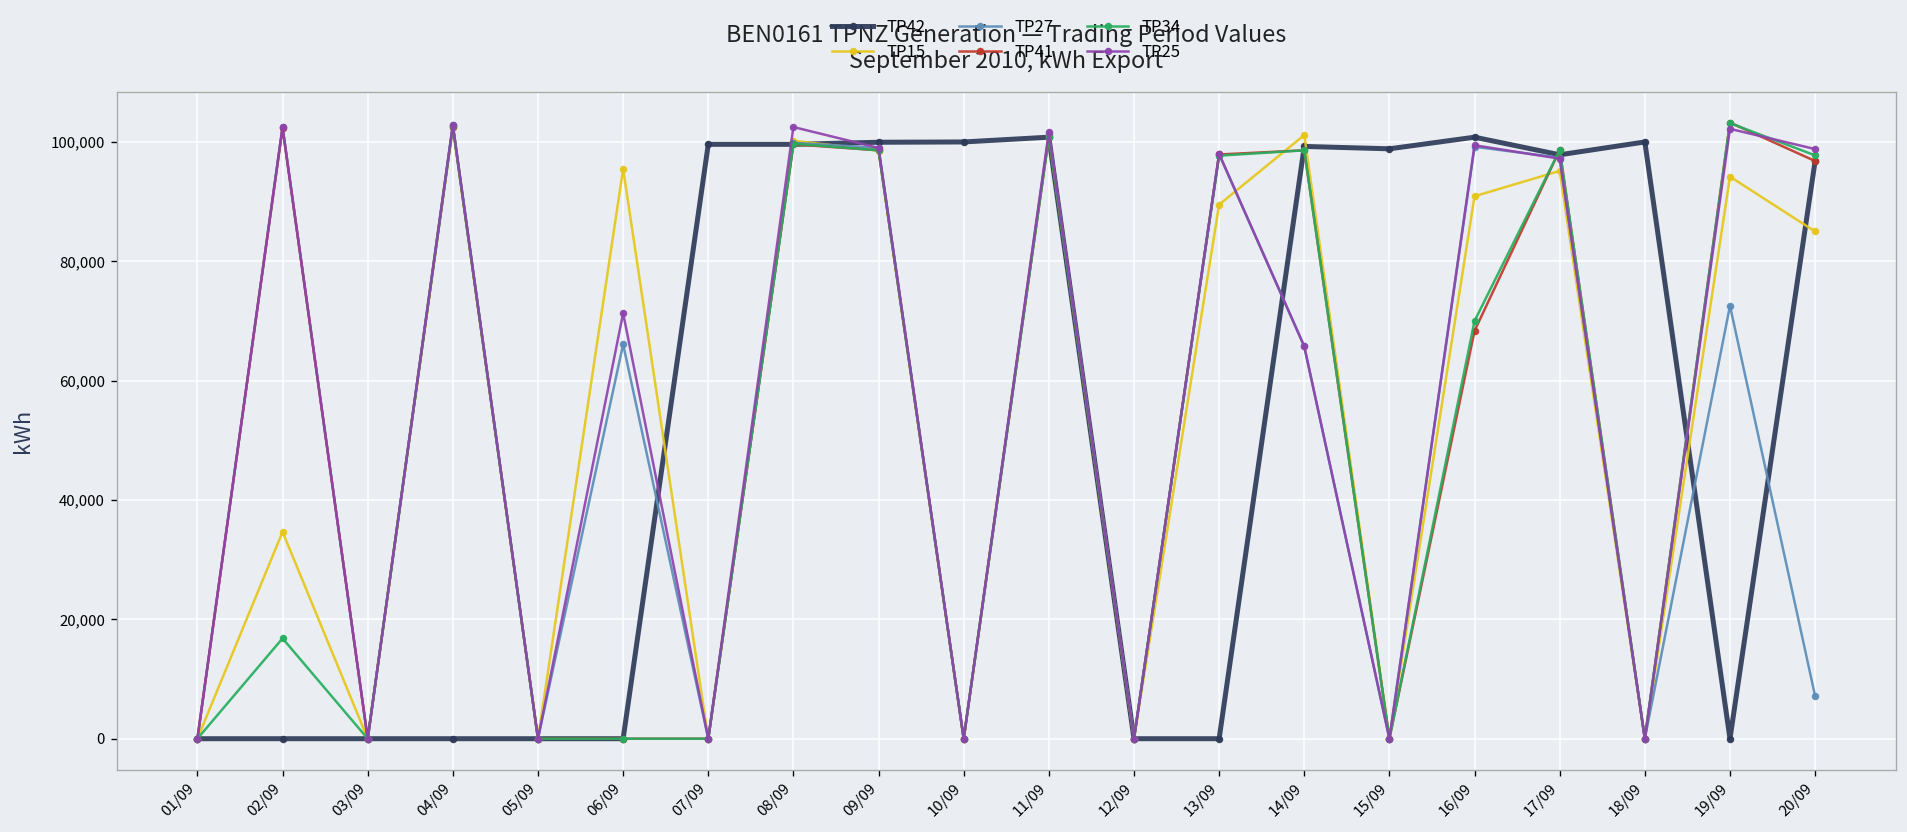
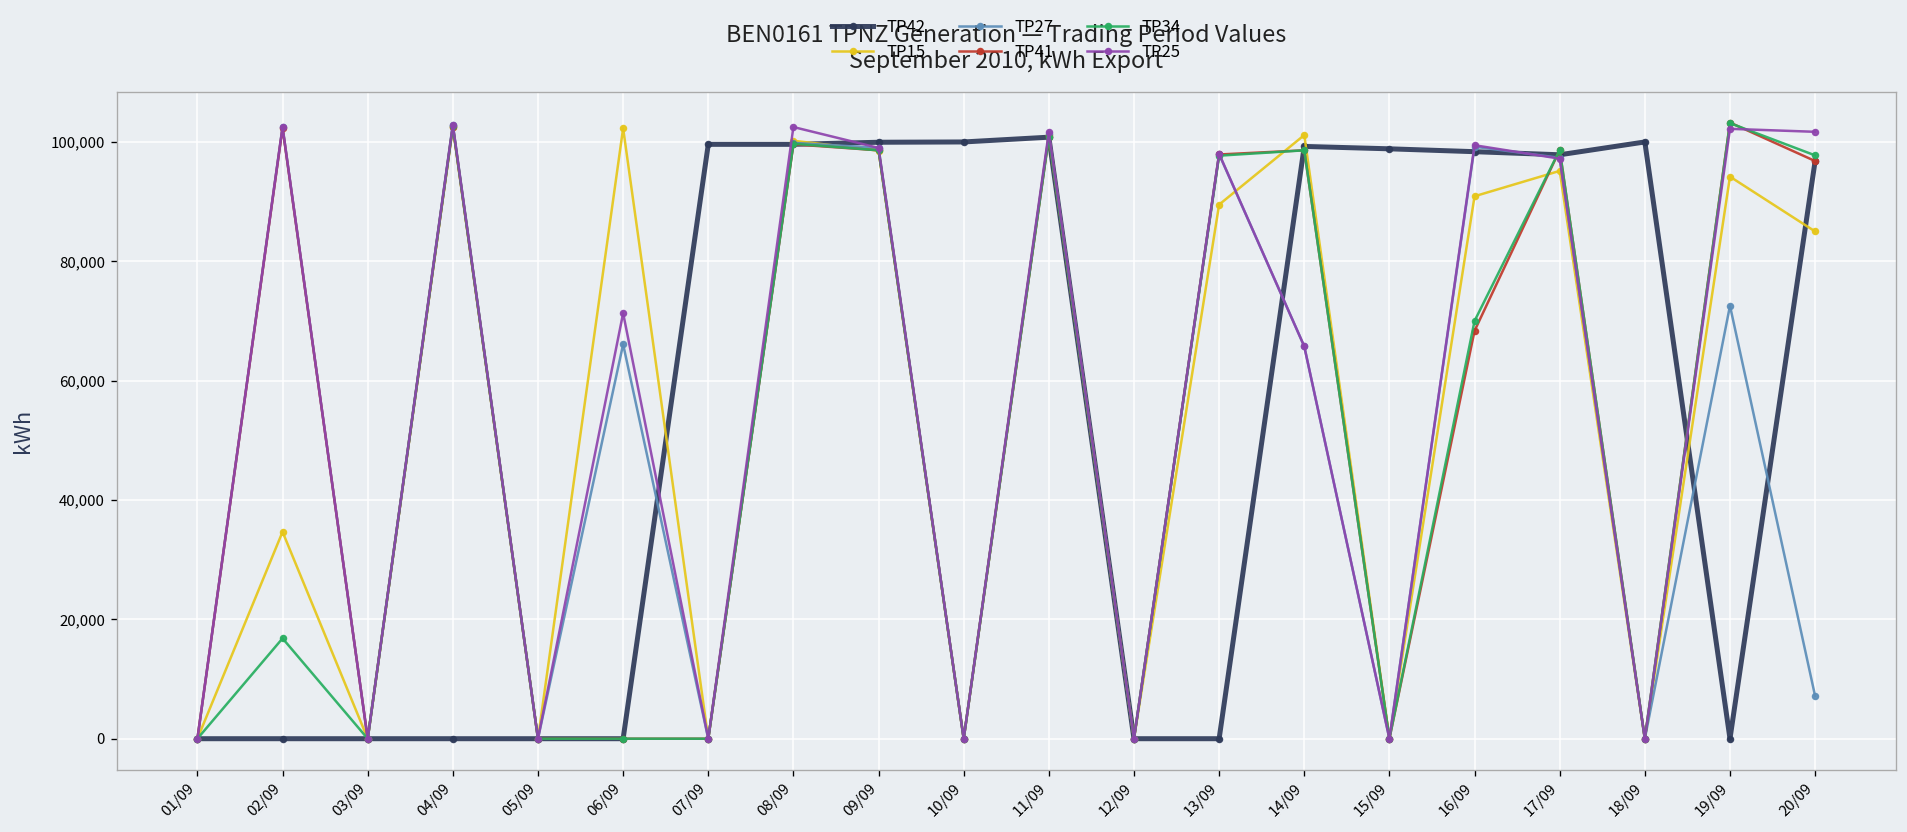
TP15, 06/09: 96,000 -> 102,000
TP42, 16/09: 101,000 -> 98,000
TP25, 20/09: 99,000 -> 102,000
